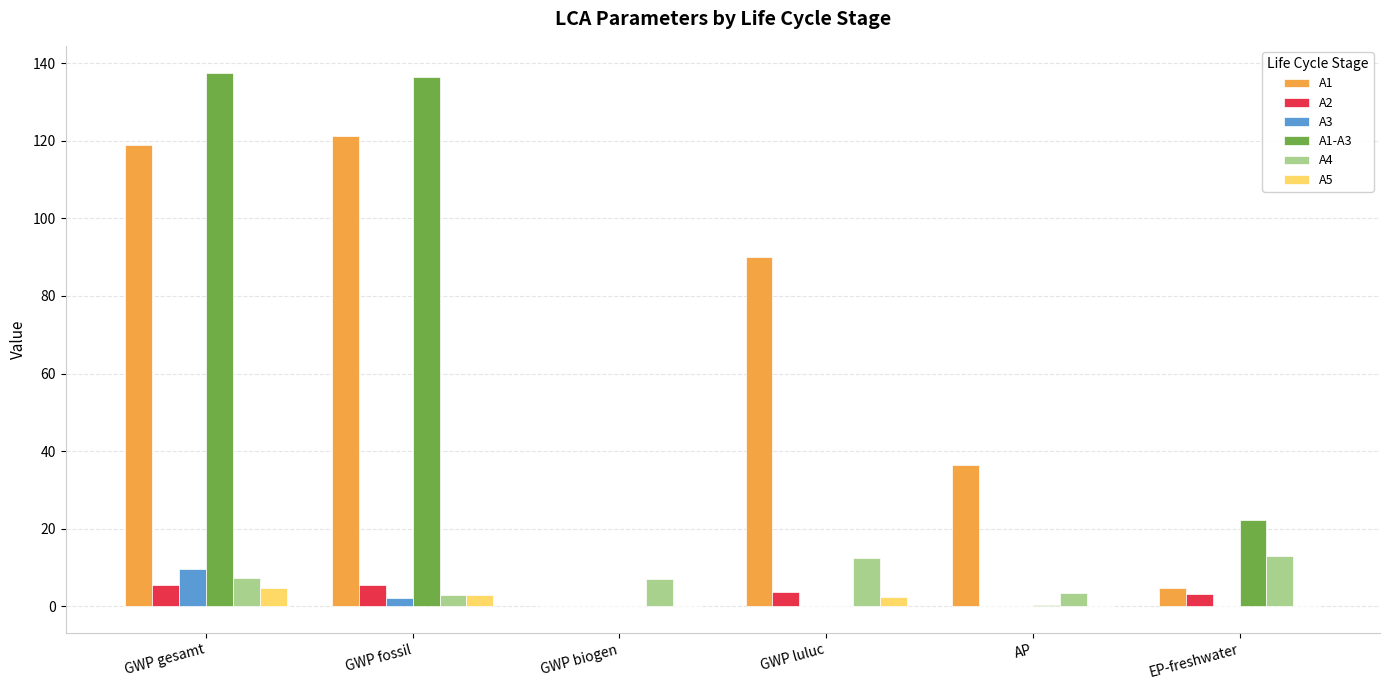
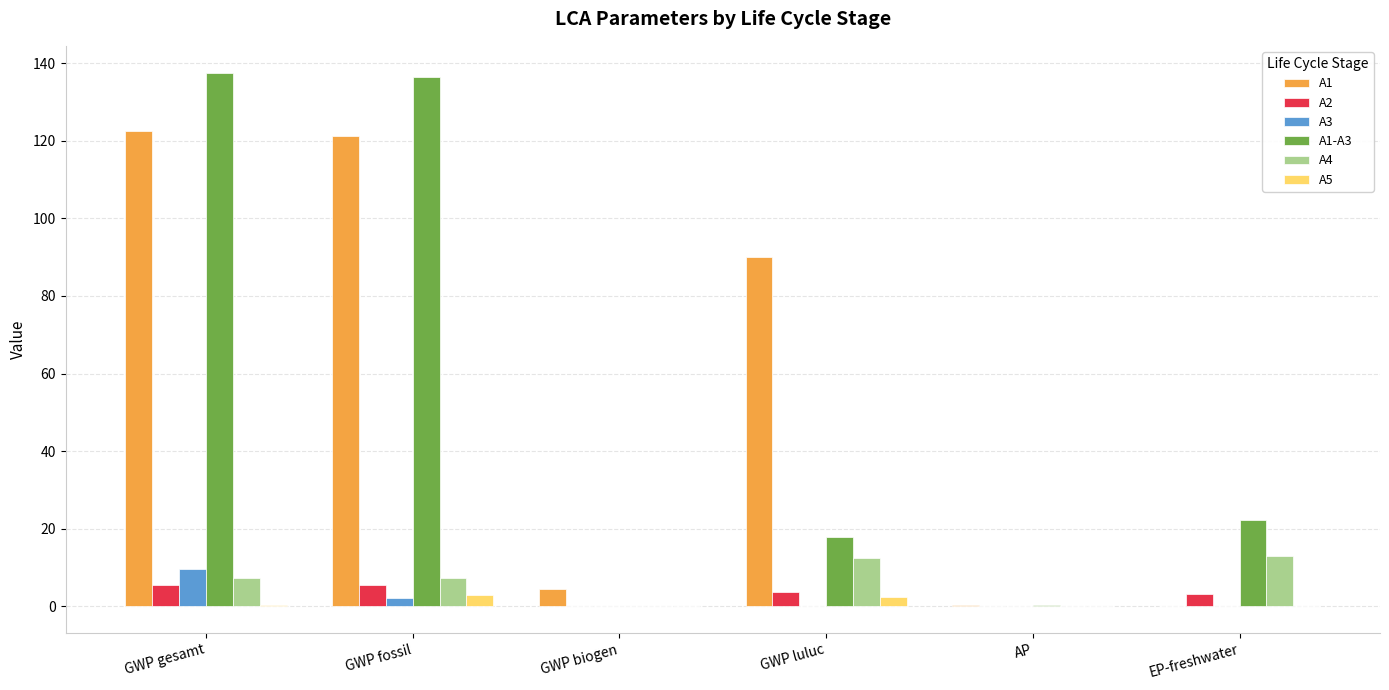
A1, GWP gesamt: 119 -> 122
A5, GWP gesamt: 5 -> 0
A4, GWP fossil: 3 -> 7
A1, GWP biogen: 0 -> 4
A4, GWP biogen: 7 -> 0
A1-A3, GWP luluc: 0 -> 18
A1, AP: 36 -> 0
A4, AP: 3 -> 0
A1, EP-freshwater: 5 -> 0
